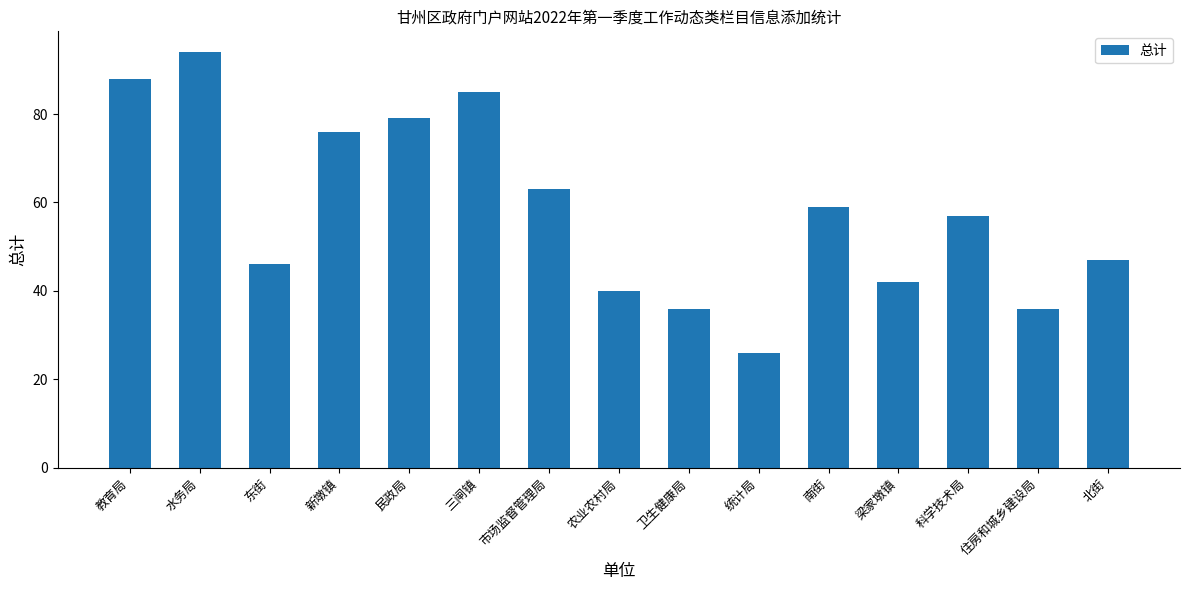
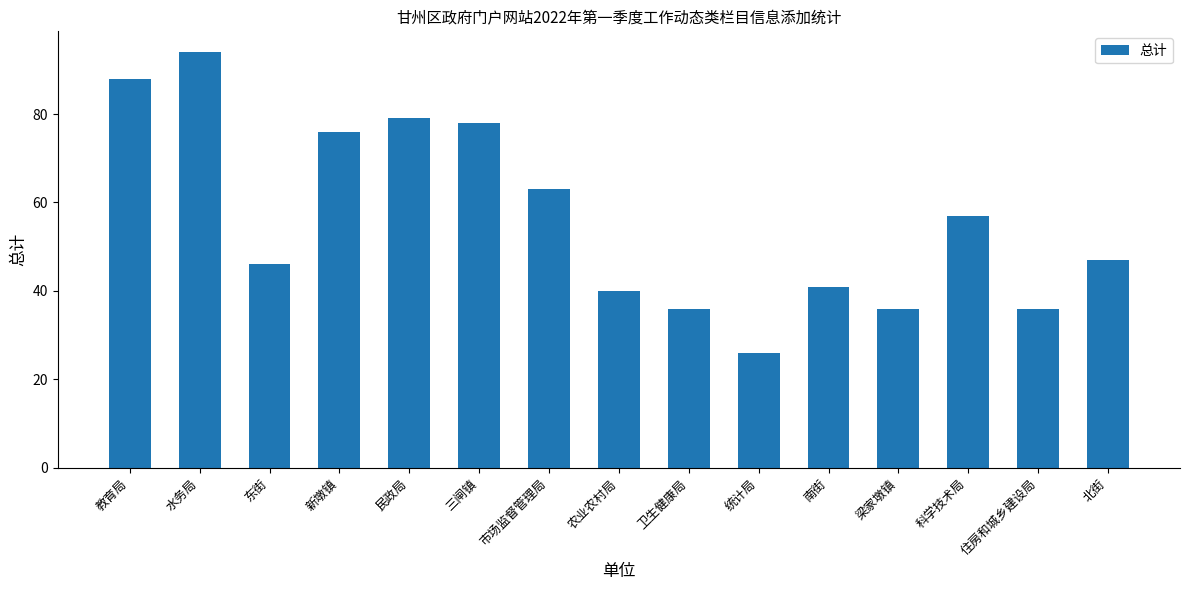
三闸镇: 85 -> 78
南街: 59 -> 41
梁家墩镇: 42 -> 36
